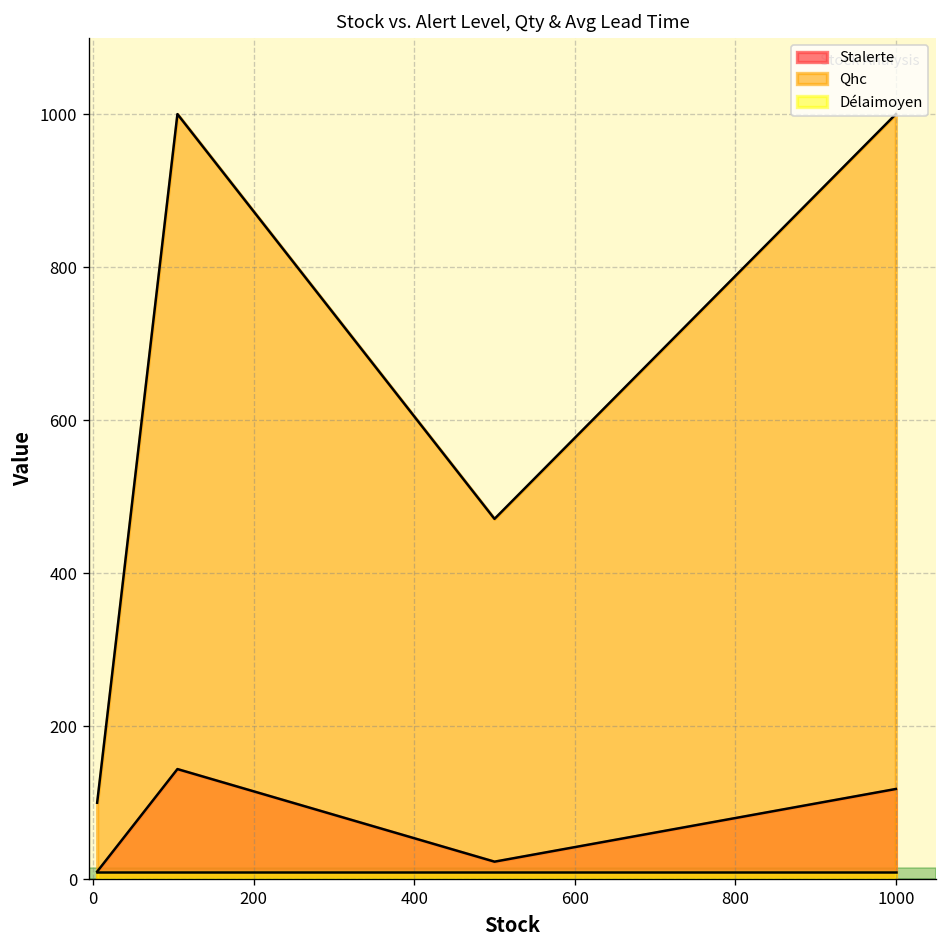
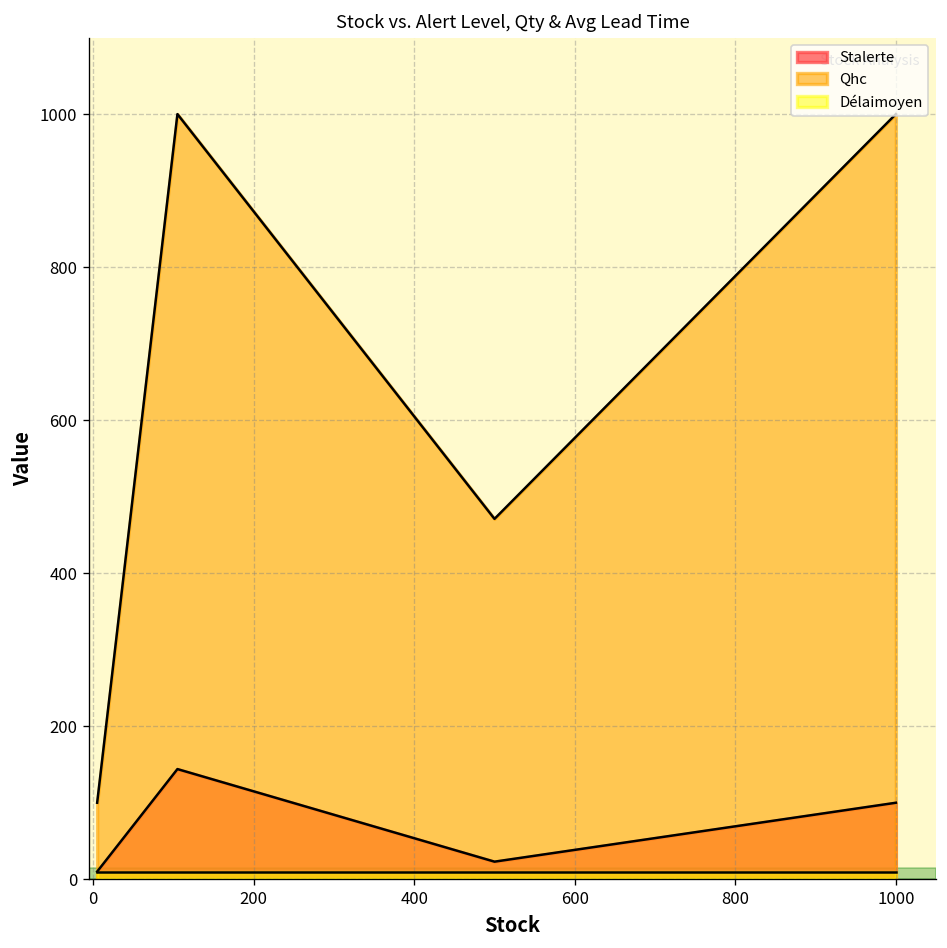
Stalerte, 1000: 120 -> 100
